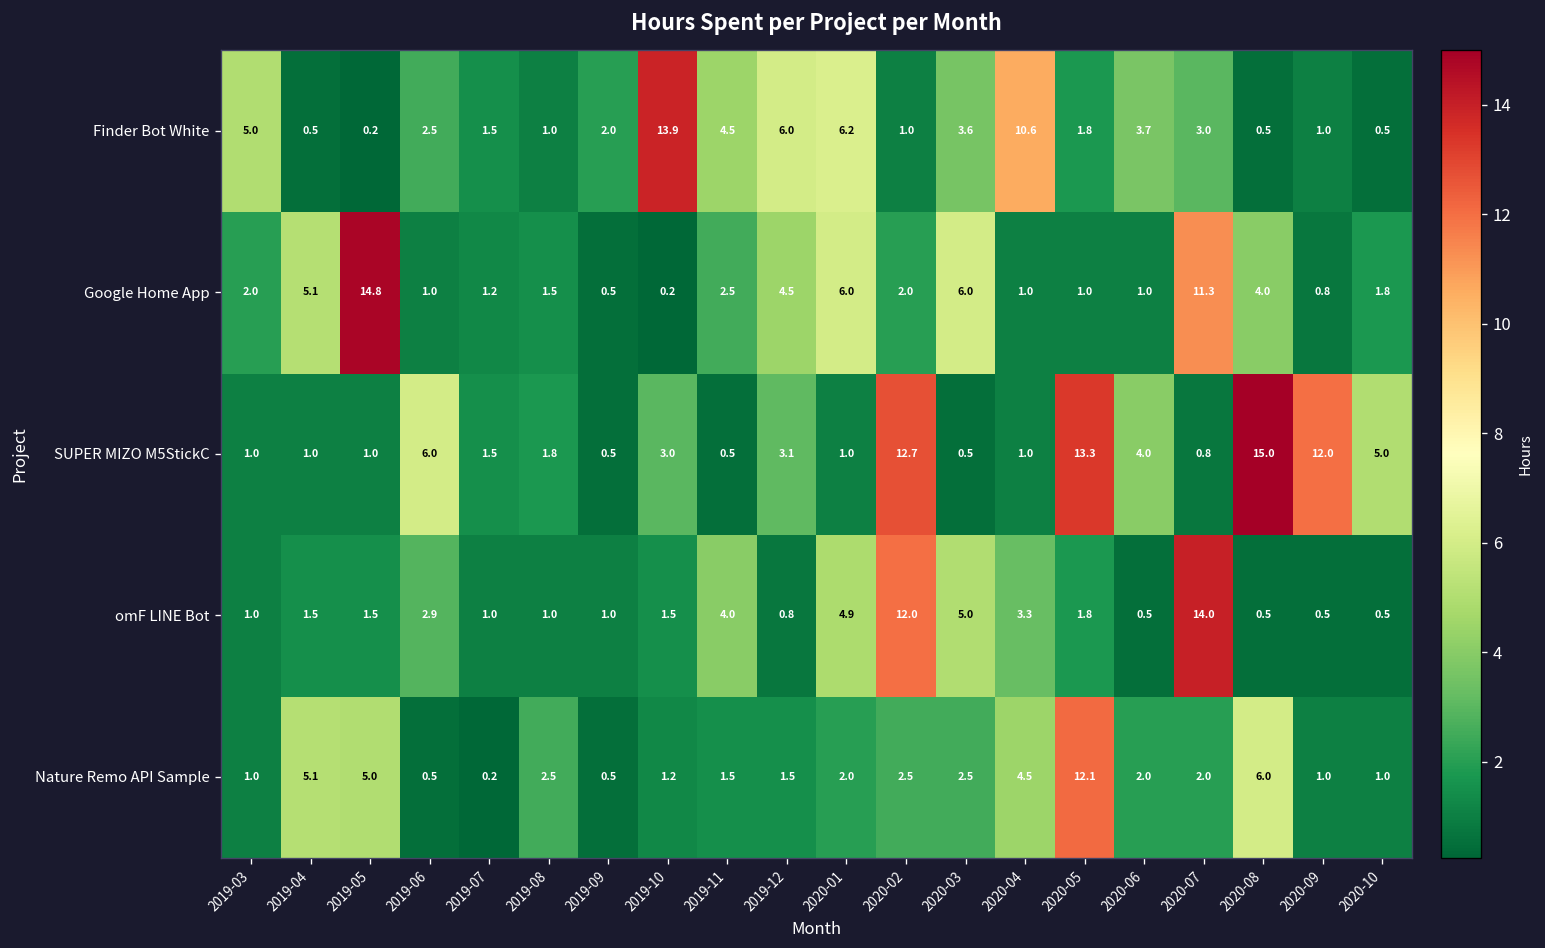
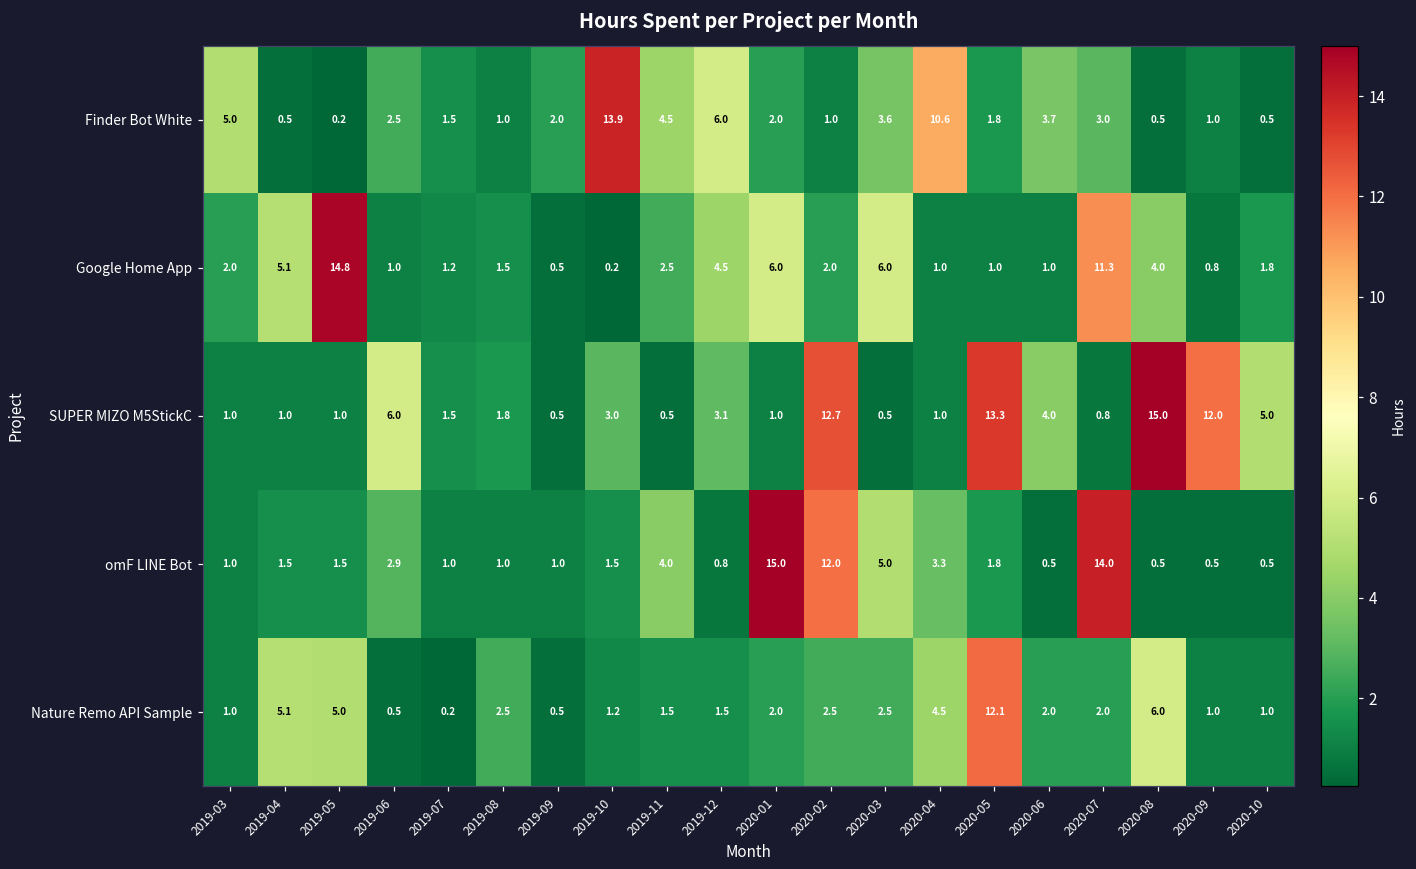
Finder Bot White, 2020-01: 6.2 -> 2.0
omF LINE Bot, 2020-01: 4.9 -> 15.0
